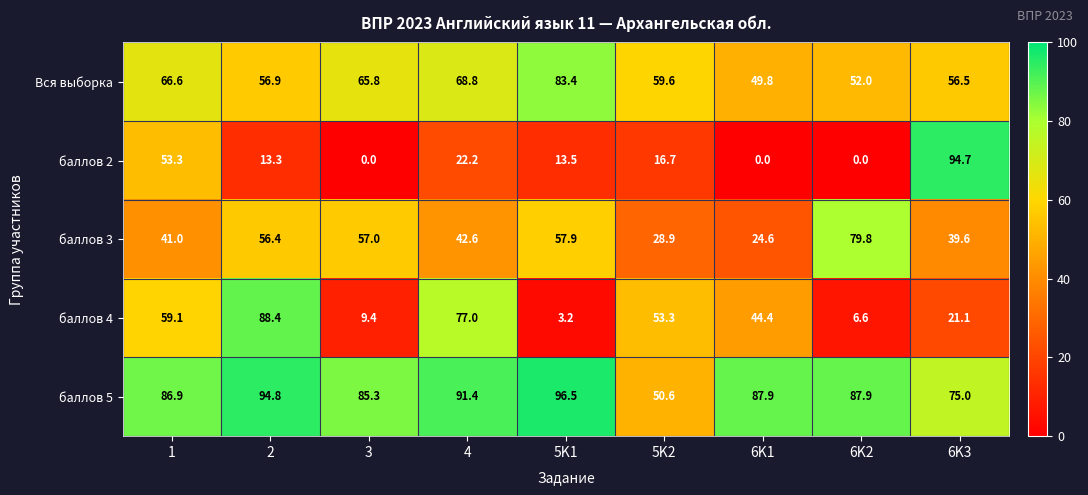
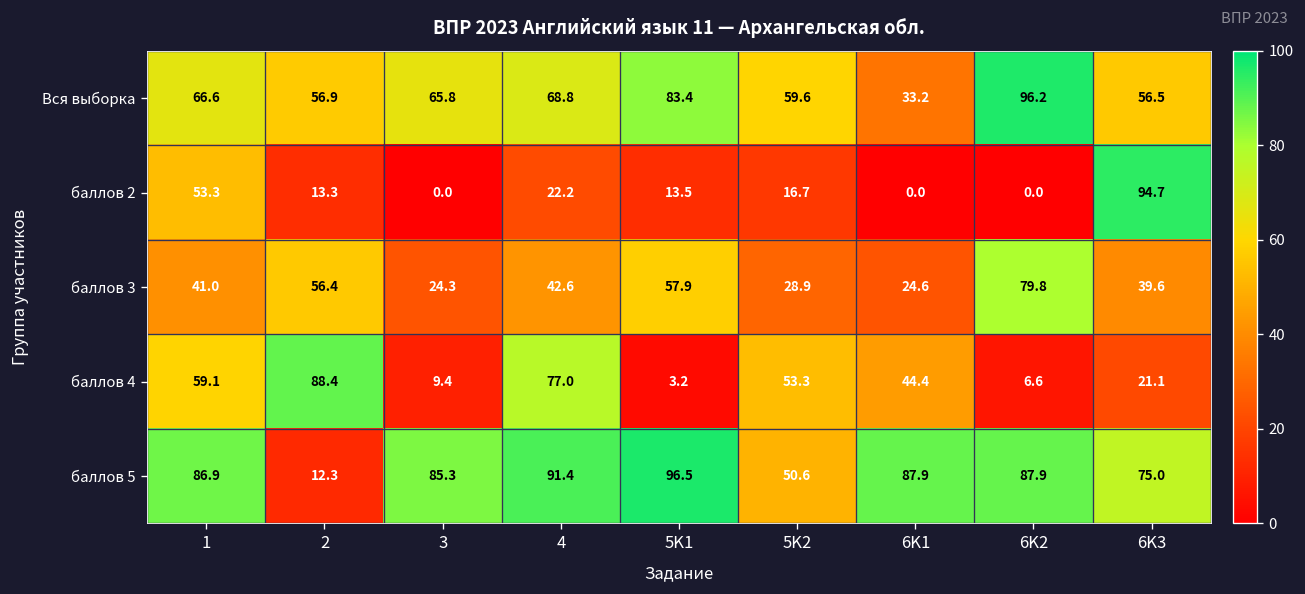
Вся выборка, 6K1: 49.8 -> 33.2
Вся выборка, 6K2: 52.0 -> 96.2
баллов 3, 3: 57.0 -> 24.3
баллов 5, 2: 94.8 -> 12.3
